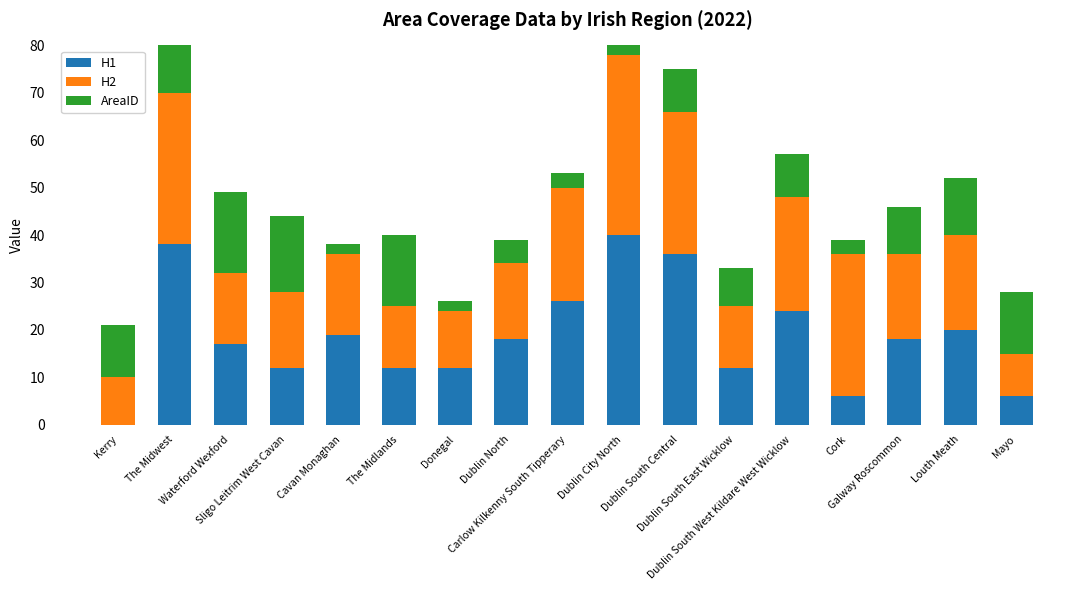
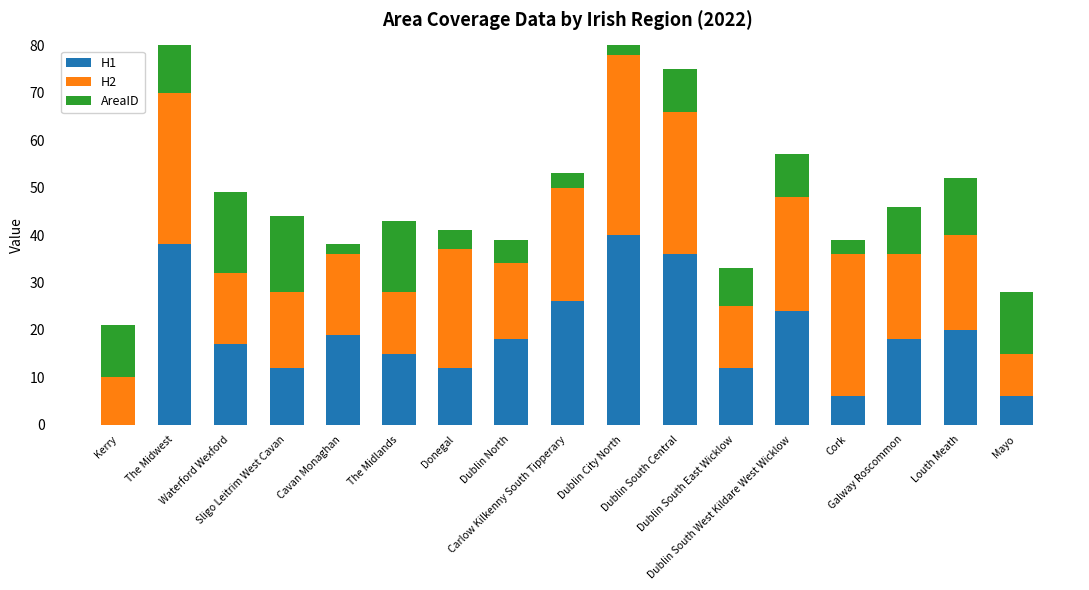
H1, The Midlands: 12 -> 15
H2, Donegal: 12 -> 25
AreaID, Donegal: 2 -> 4
